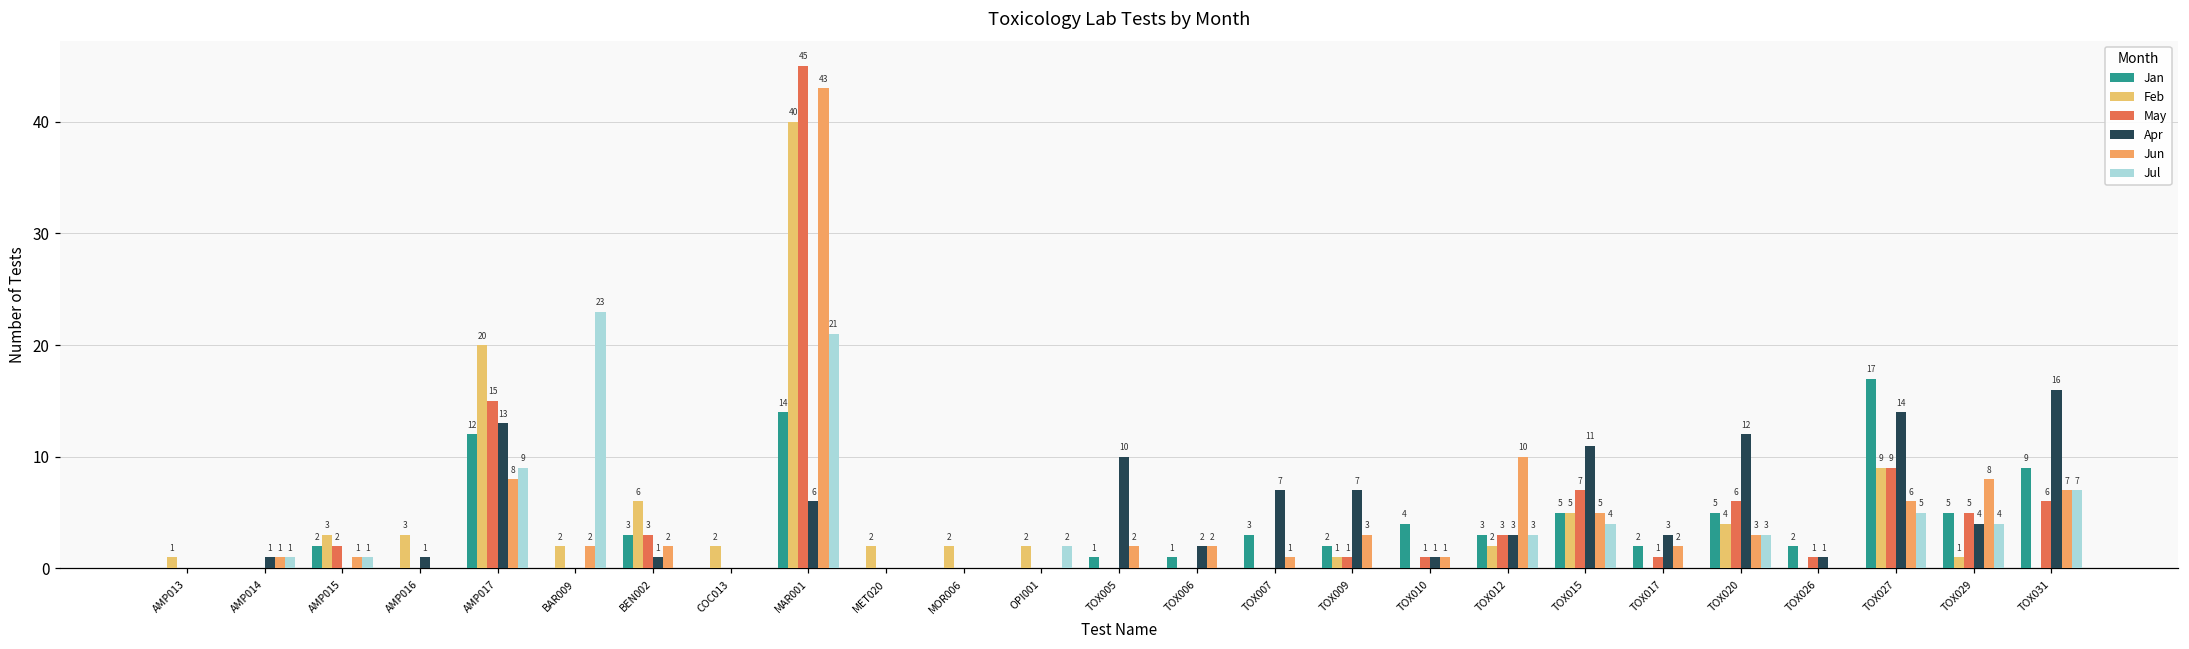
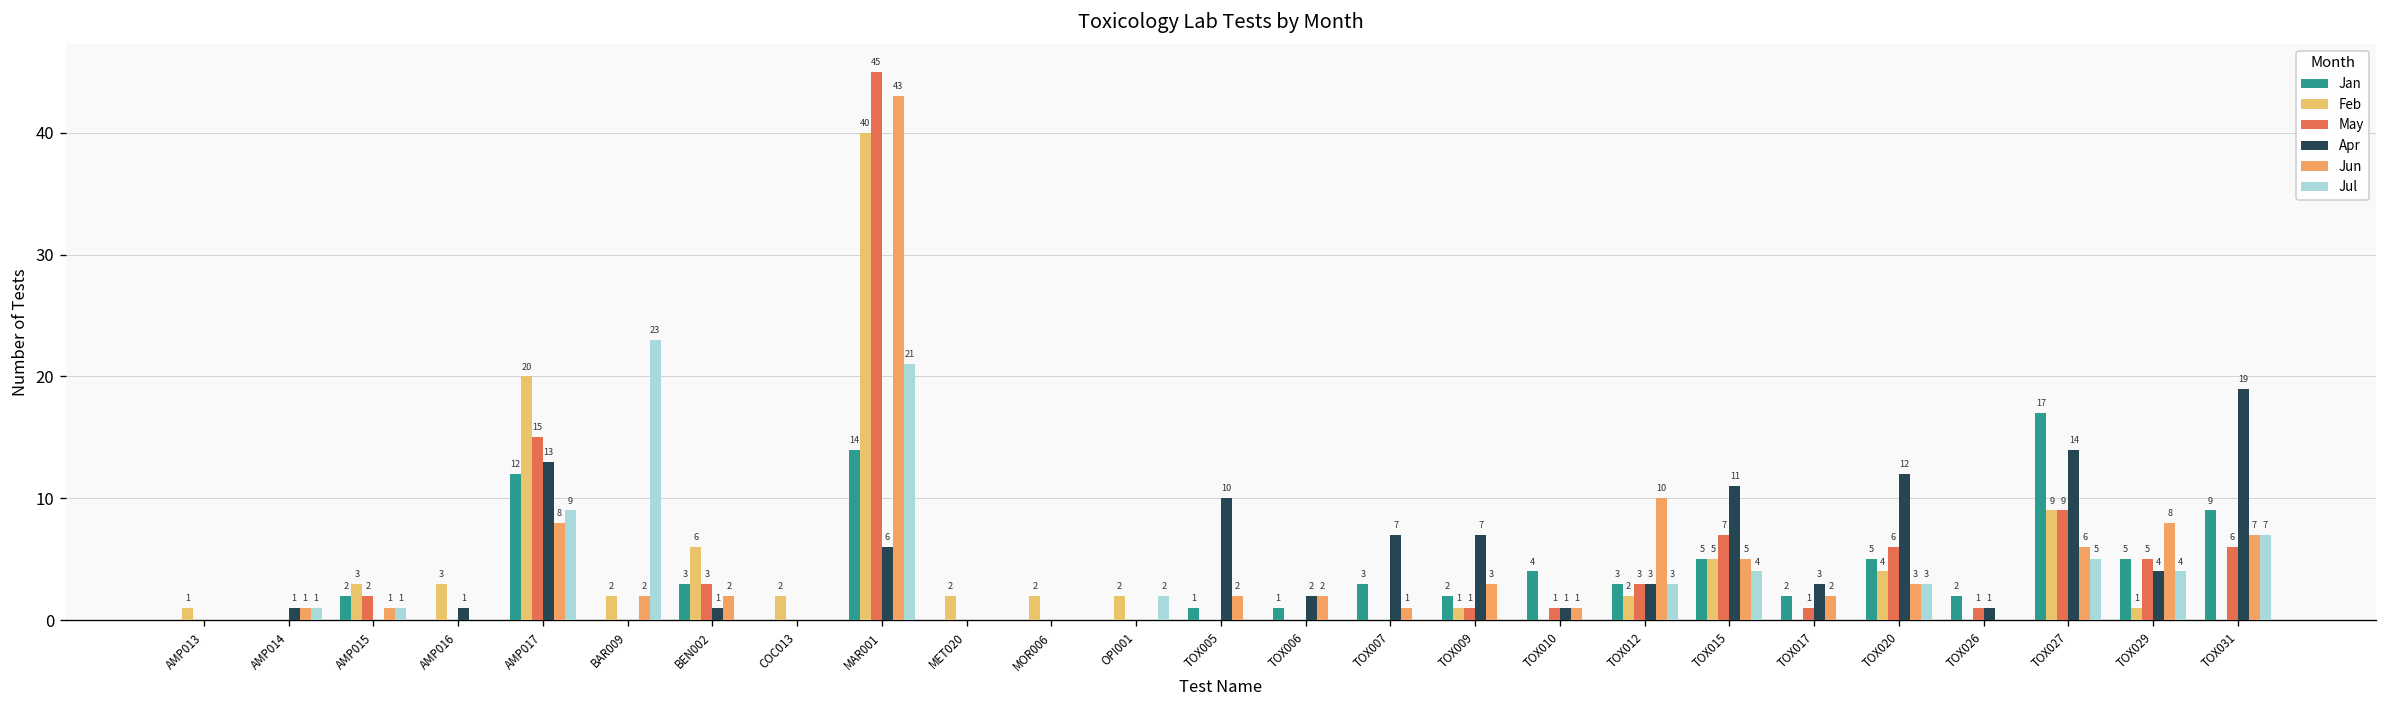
Apr, TOX031: 16 -> 19
